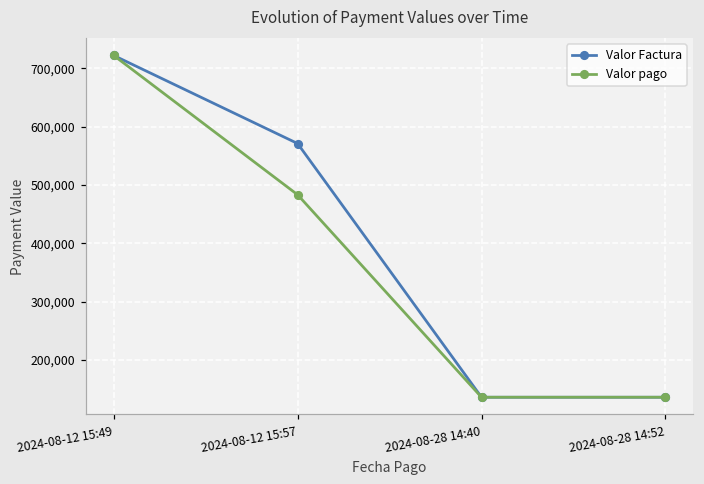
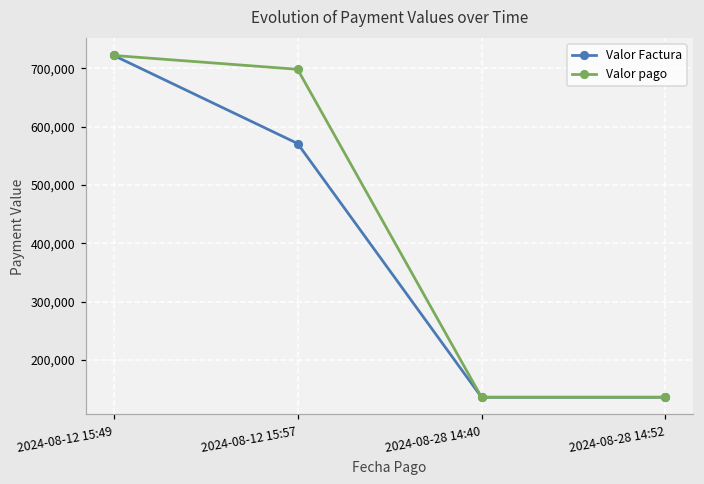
Valor pago, 2024-08-12 15:57: 480,000 -> 700,000
